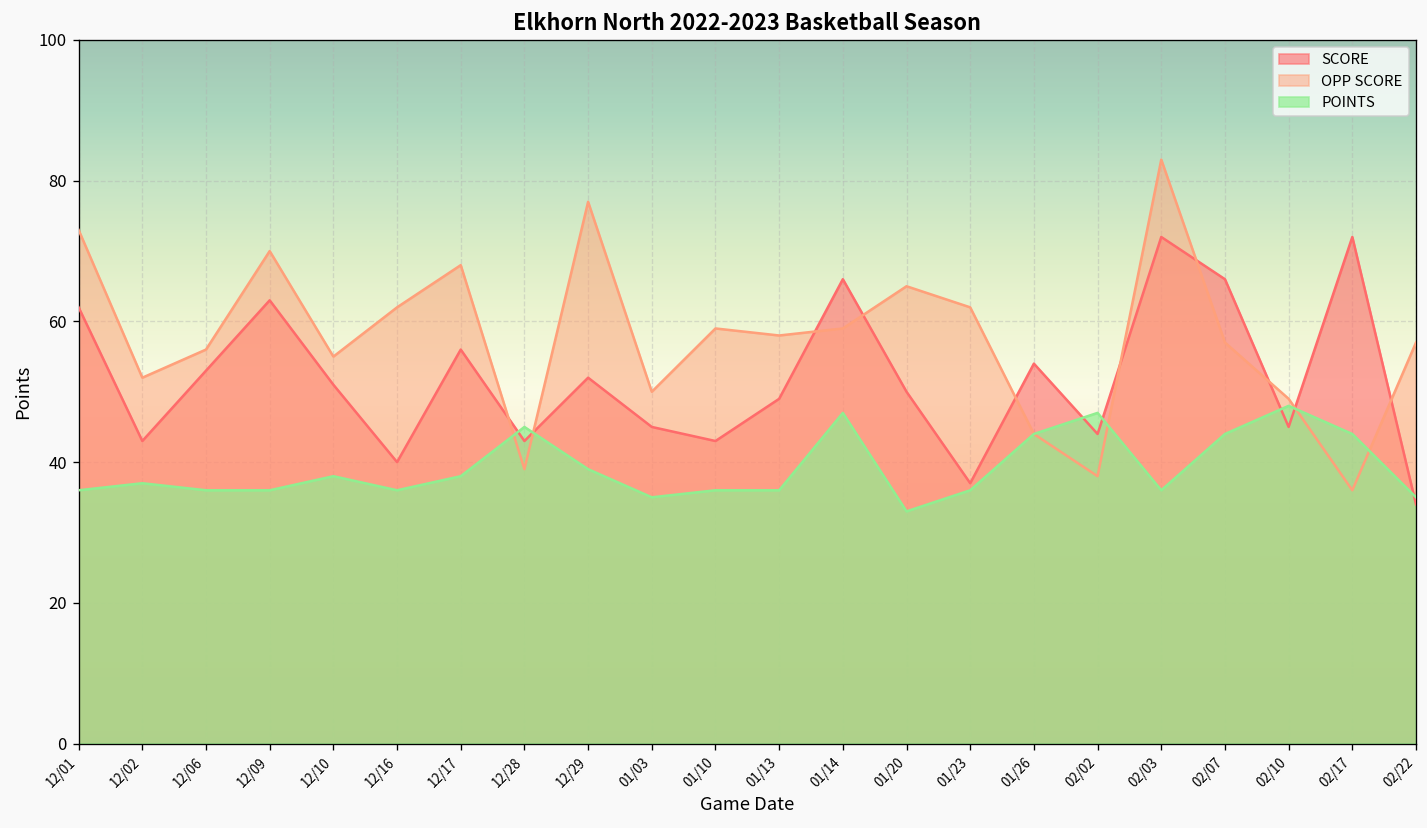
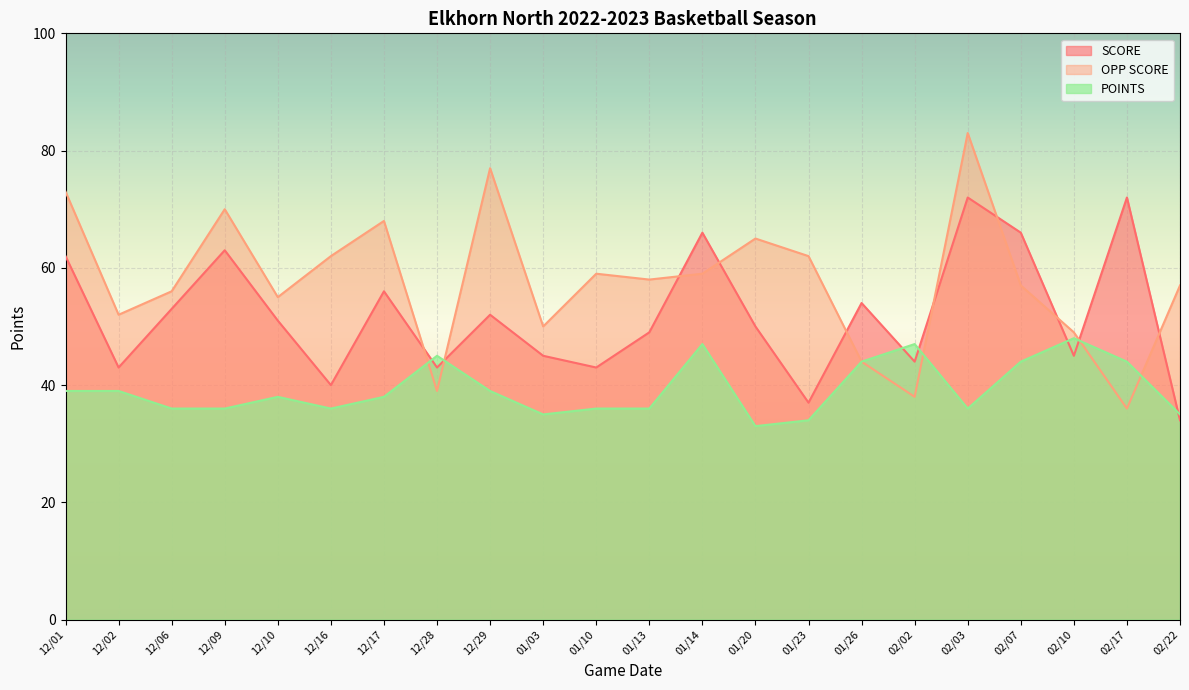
POINTS, 12/01: 36 -> 39
POINTS, 12/02: 37 -> 39
POINTS, 01/23: 36 -> 34
